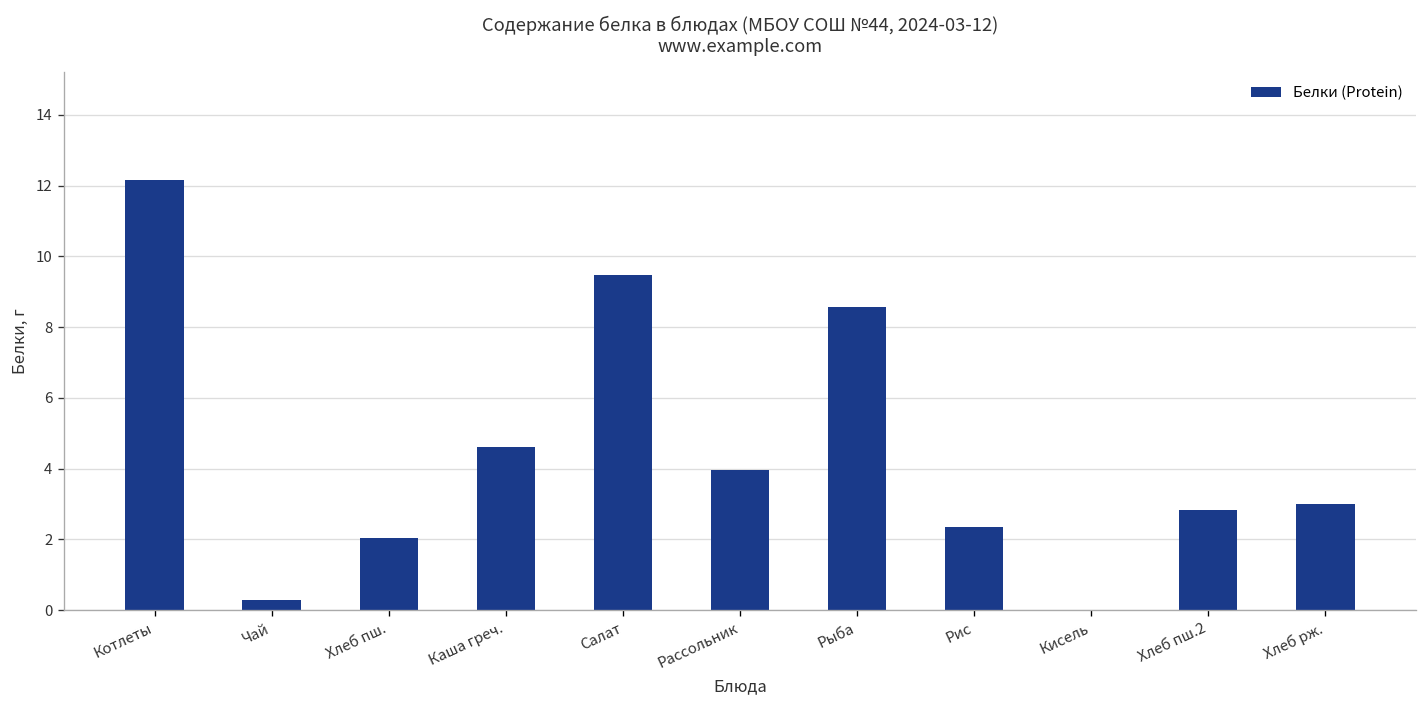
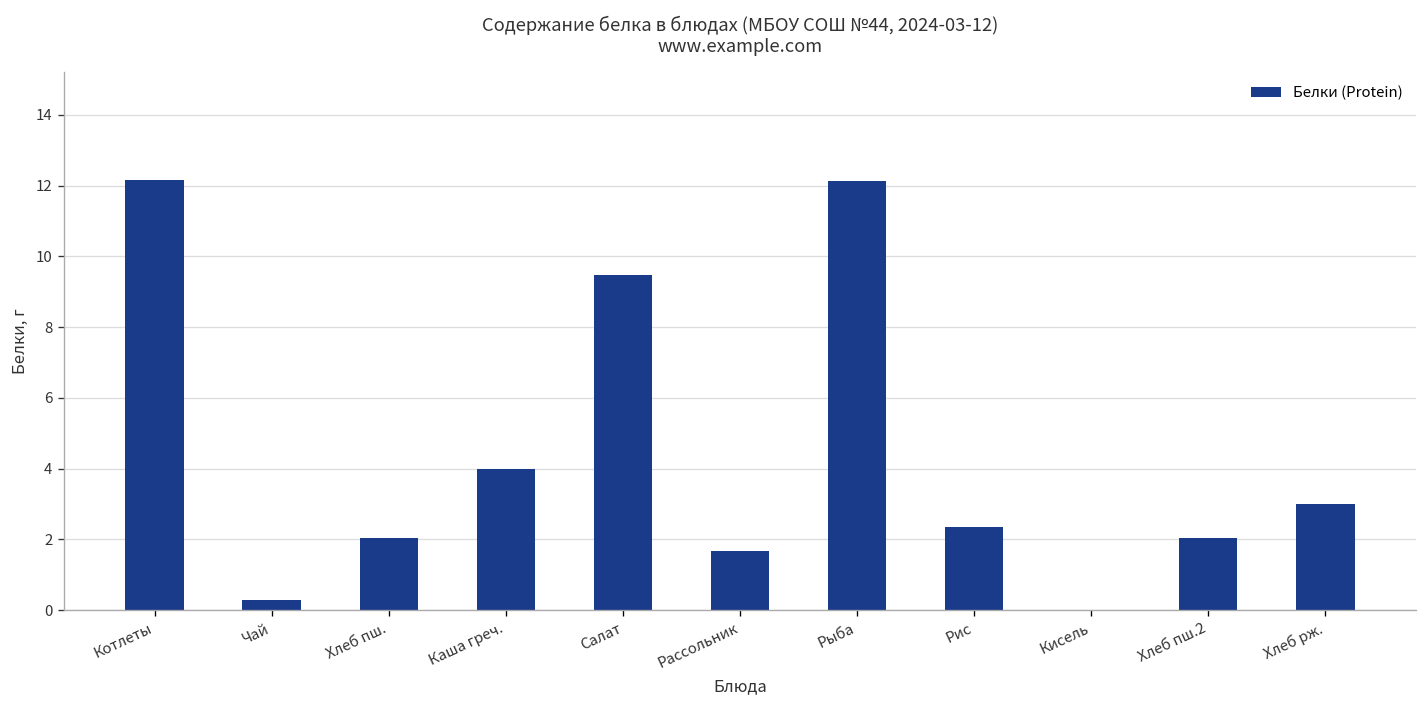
Каша греч.: 4.6 -> 4.0
Рассольник: 4.0 -> 1.7
Рыба: 8.6 -> 12.1
Хлеб пш.2: 2.8 -> 2.0
